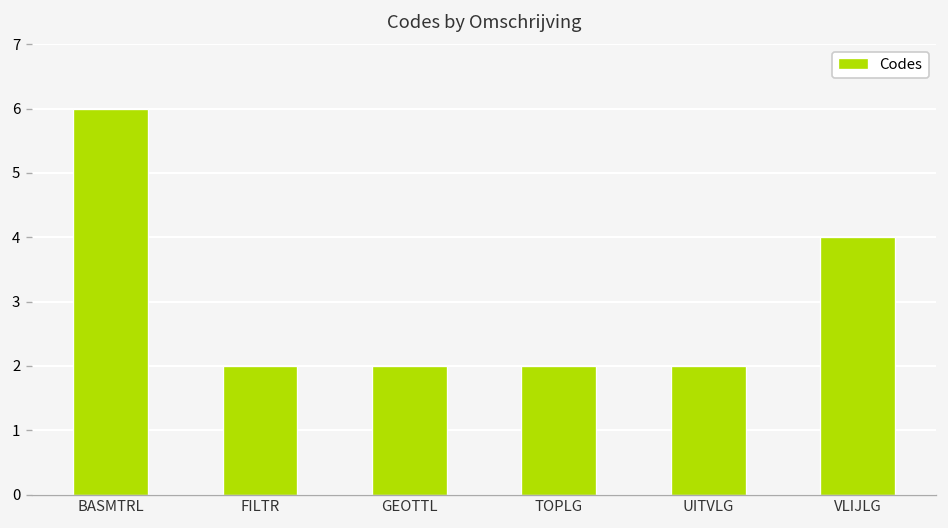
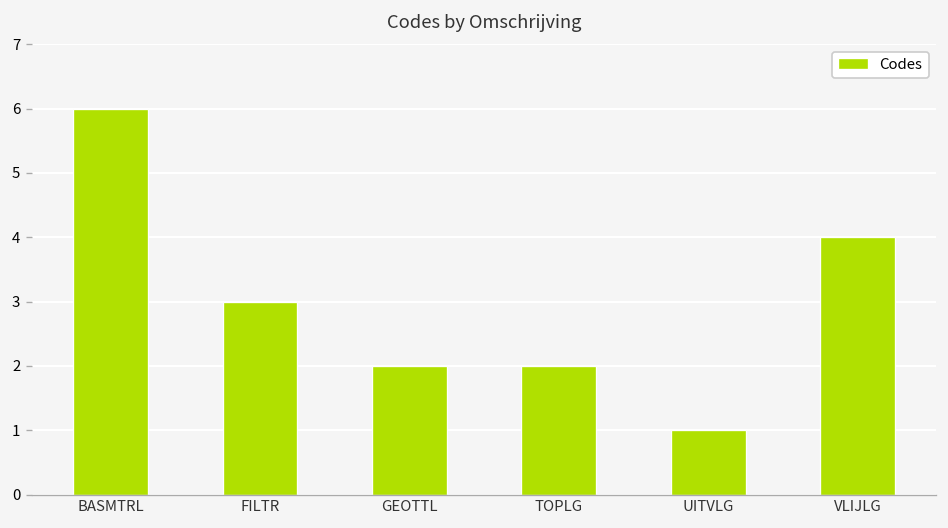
FILTR: 2 -> 3
UITVLG: 2 -> 1
